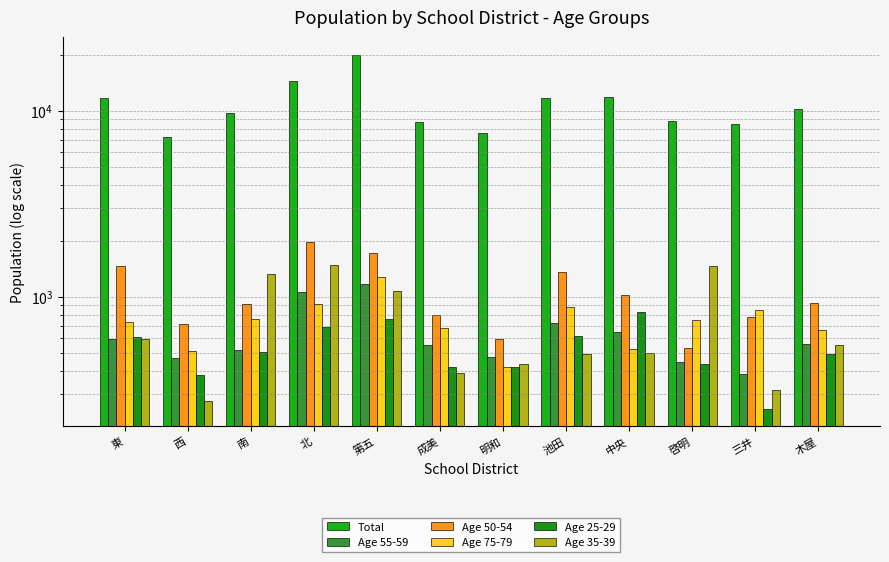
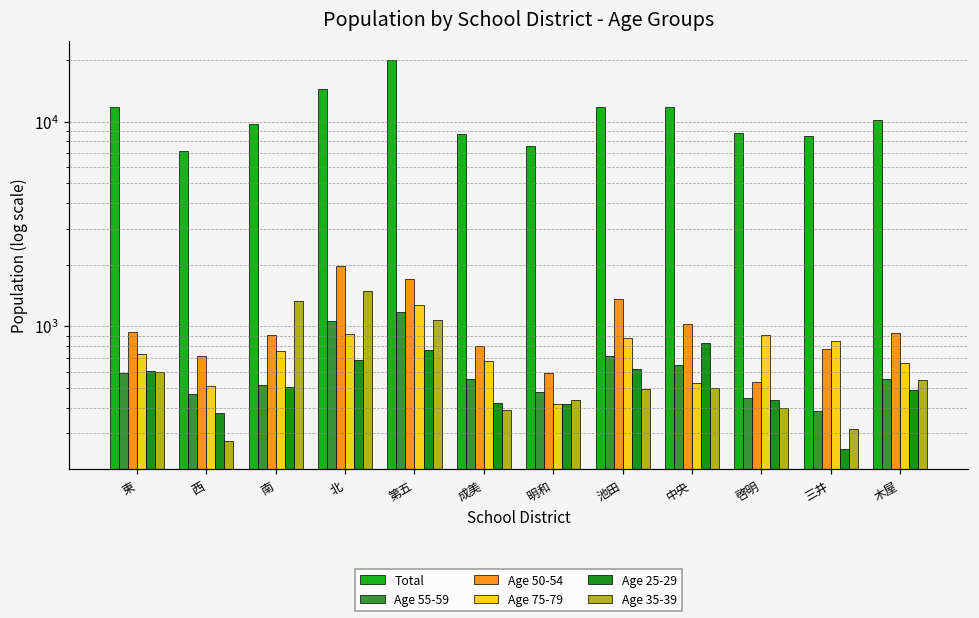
Age 50-54, 東: 1500 -> 900
Age 75-79, 啓明: 750 -> 900
Age 35-39, 啓明: 1500 -> 400
